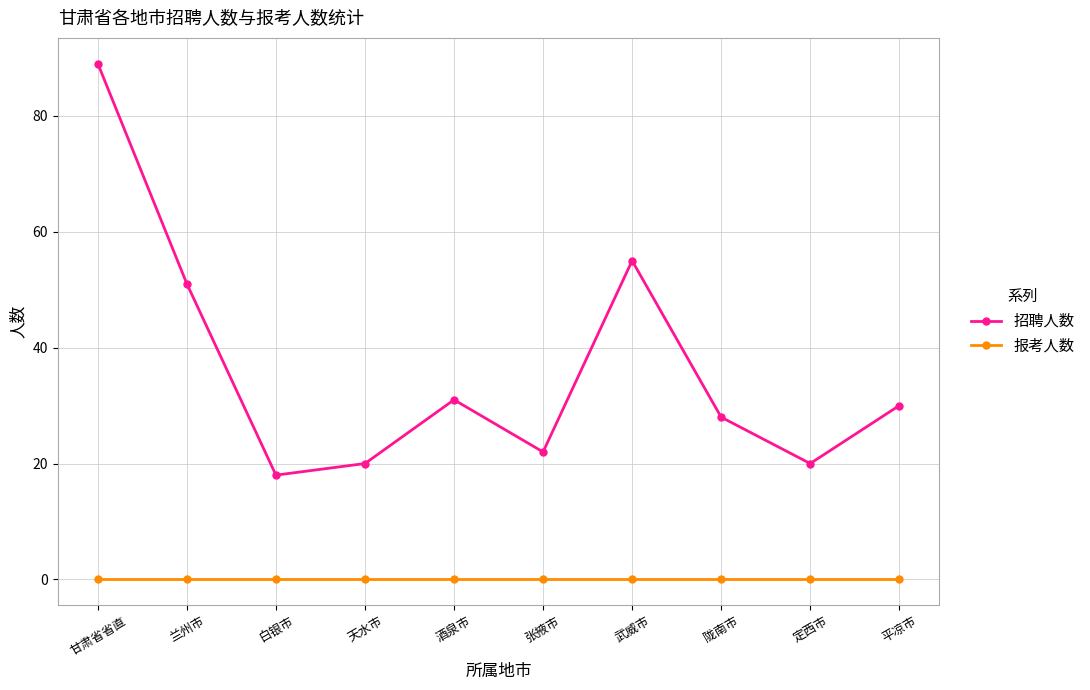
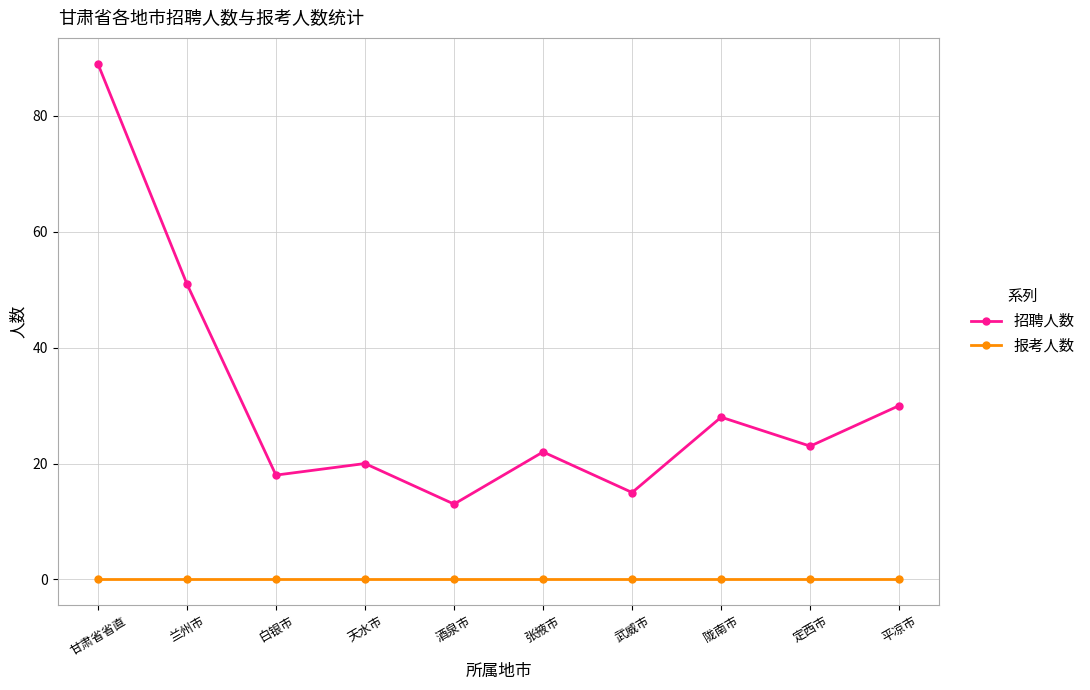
招聘人数, 酒泉市: 31 -> 13
招聘人数, 武威市: 55 -> 15
招聘人数, 定西市: 20 -> 23
